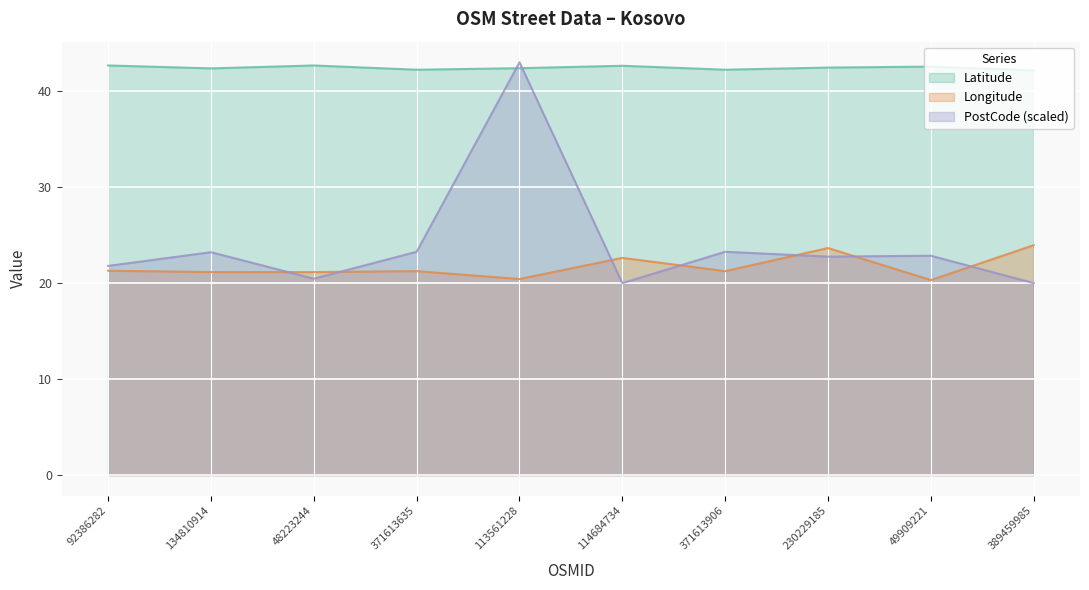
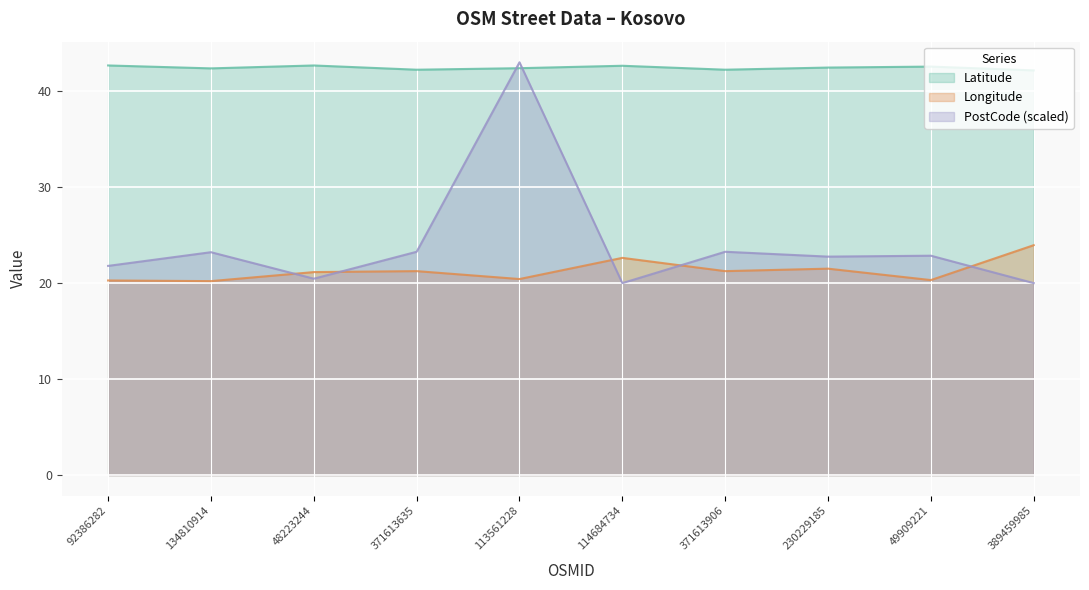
Longitude, 92386282: 21 -> 20
Longitude, 134810914: 21 -> 20
Longitude, 230229185: 24 -> 22
